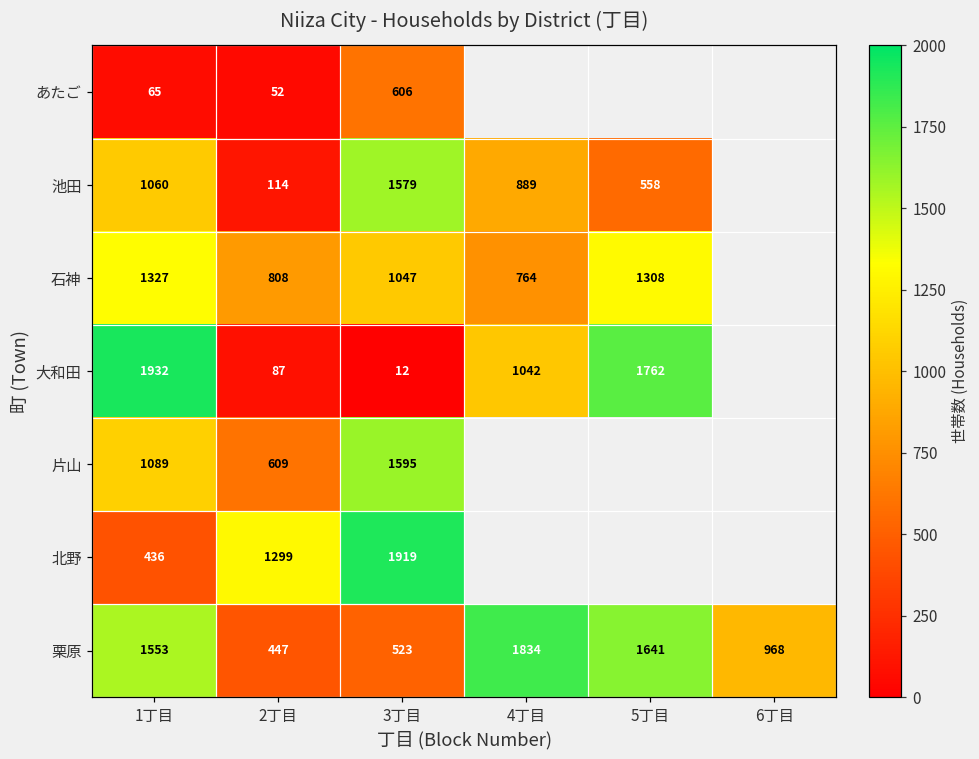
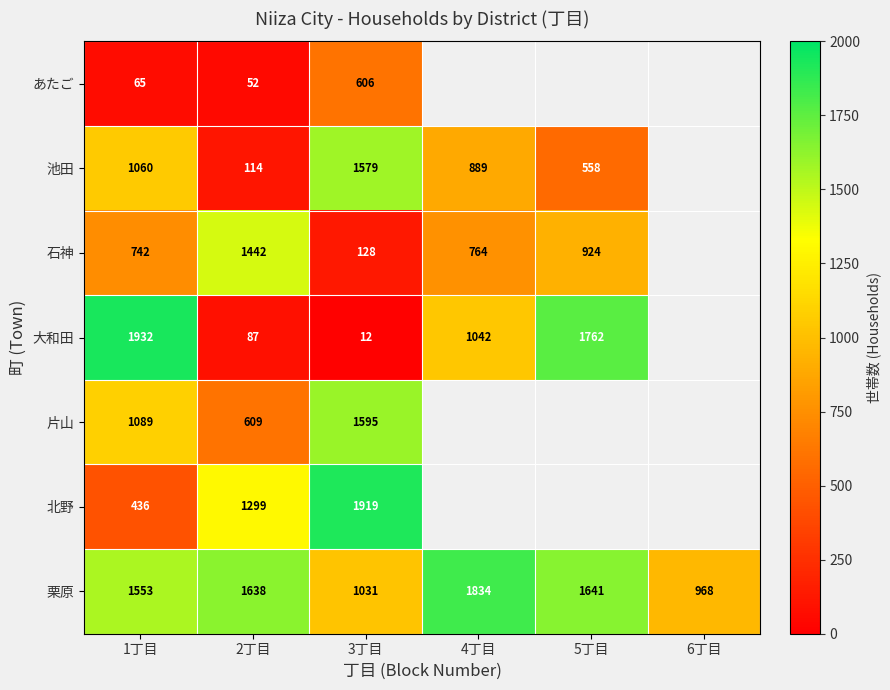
石神, 1丁目: 1327 -> 742
石神, 2丁目: 808 -> 1442
石神, 3丁目: 1047 -> 128
石神, 5丁目: 1308 -> 924
栗原, 2丁目: 447 -> 1638
栗原, 3丁目: 523 -> 1031
